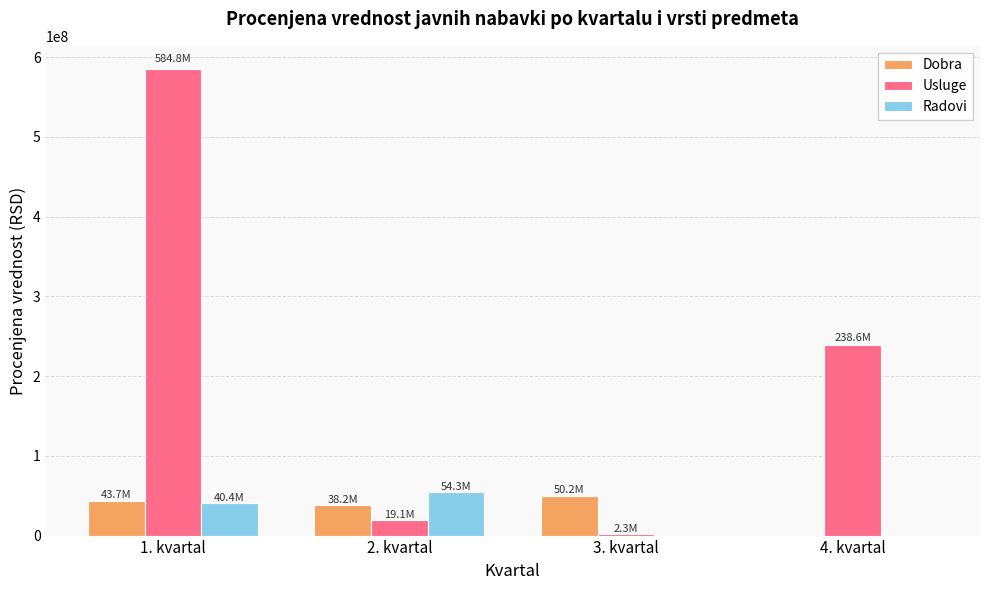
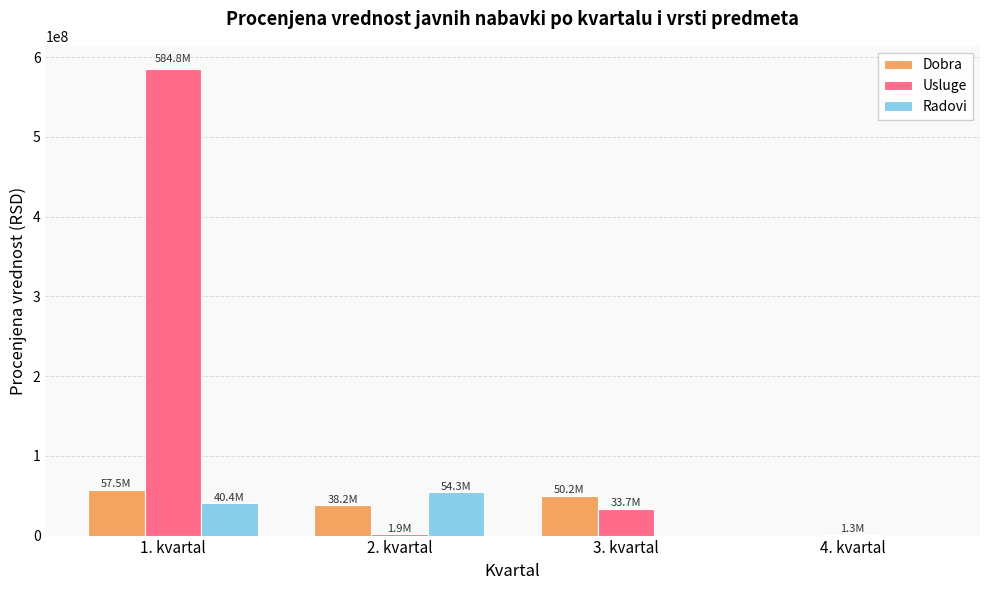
Dobra, 1. kvartal: 43.7M -> 57.5M
Usluge, 2. kvartal: 19.1M -> 1.9M
Usluge, 3. kvartal: 2.3M -> 33.7M
Usluge, 4. kvartal: 238.6M -> 1.3M
